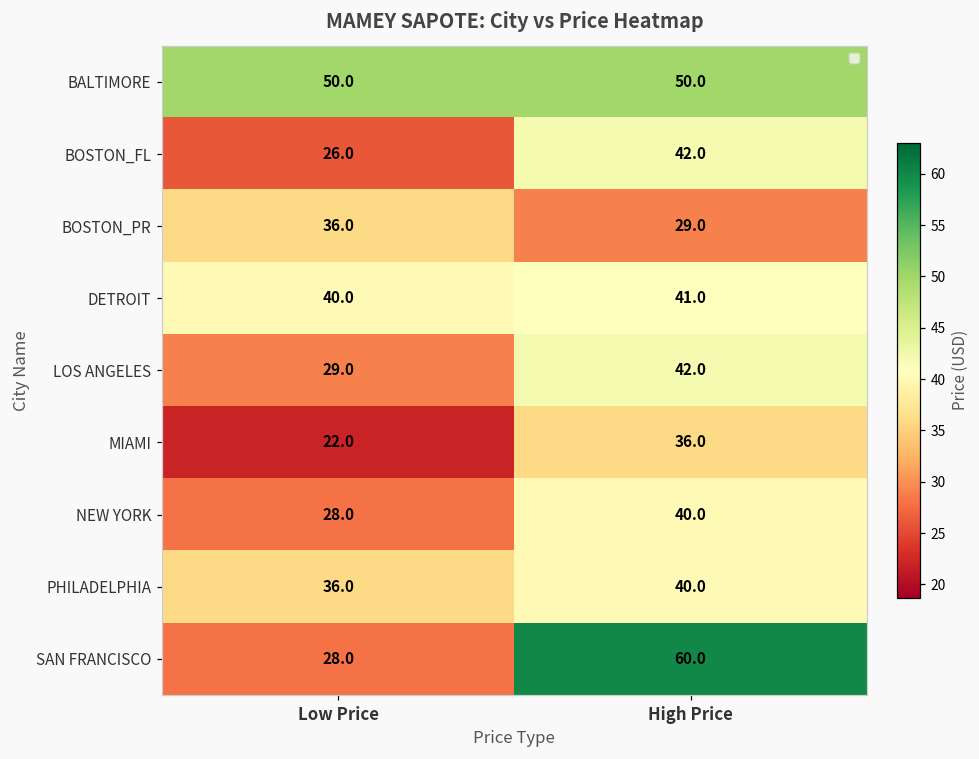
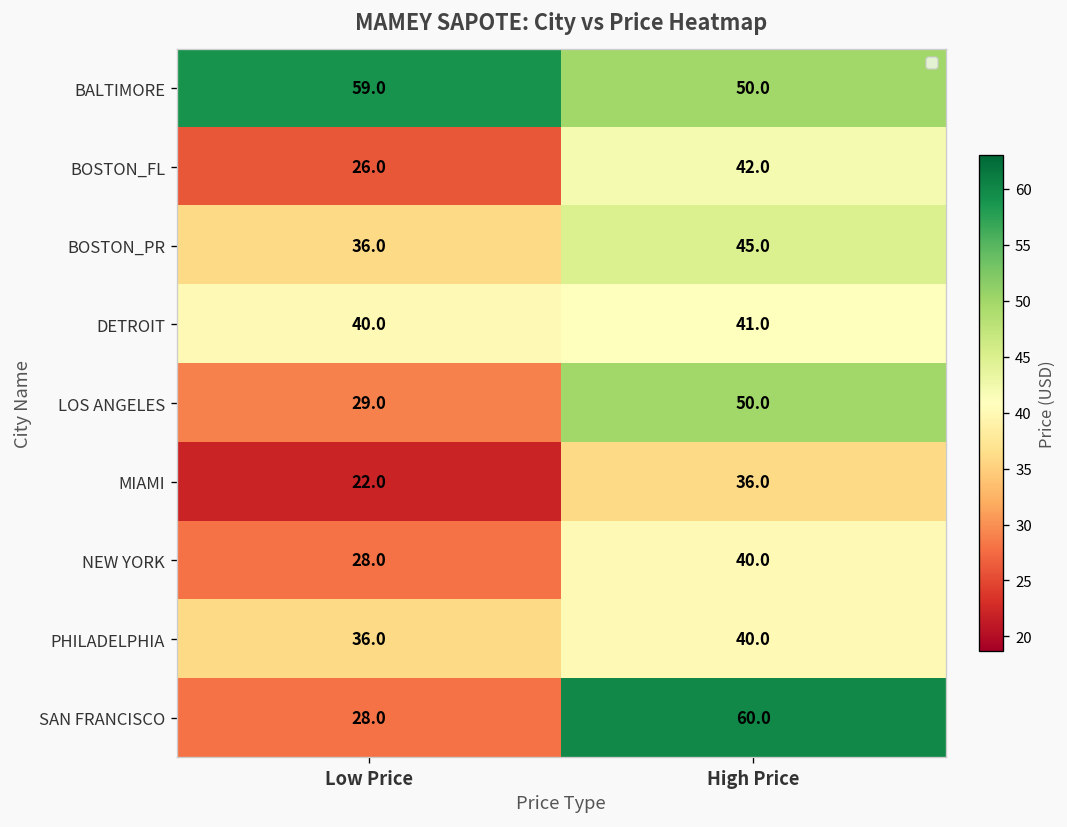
BALTIMORE, Low Price: 50.0 -> 59.0
BOSTON_PR, High Price: 29.0 -> 45.0
LOS ANGELES, High Price: 42.0 -> 50.0
